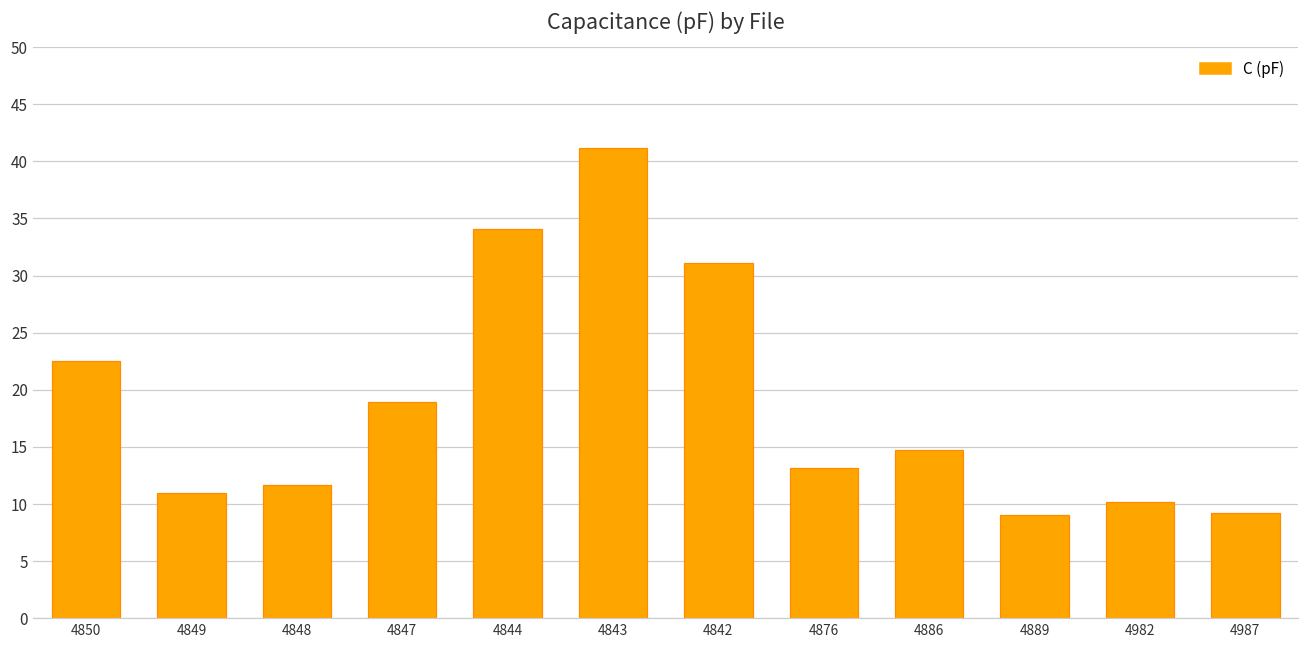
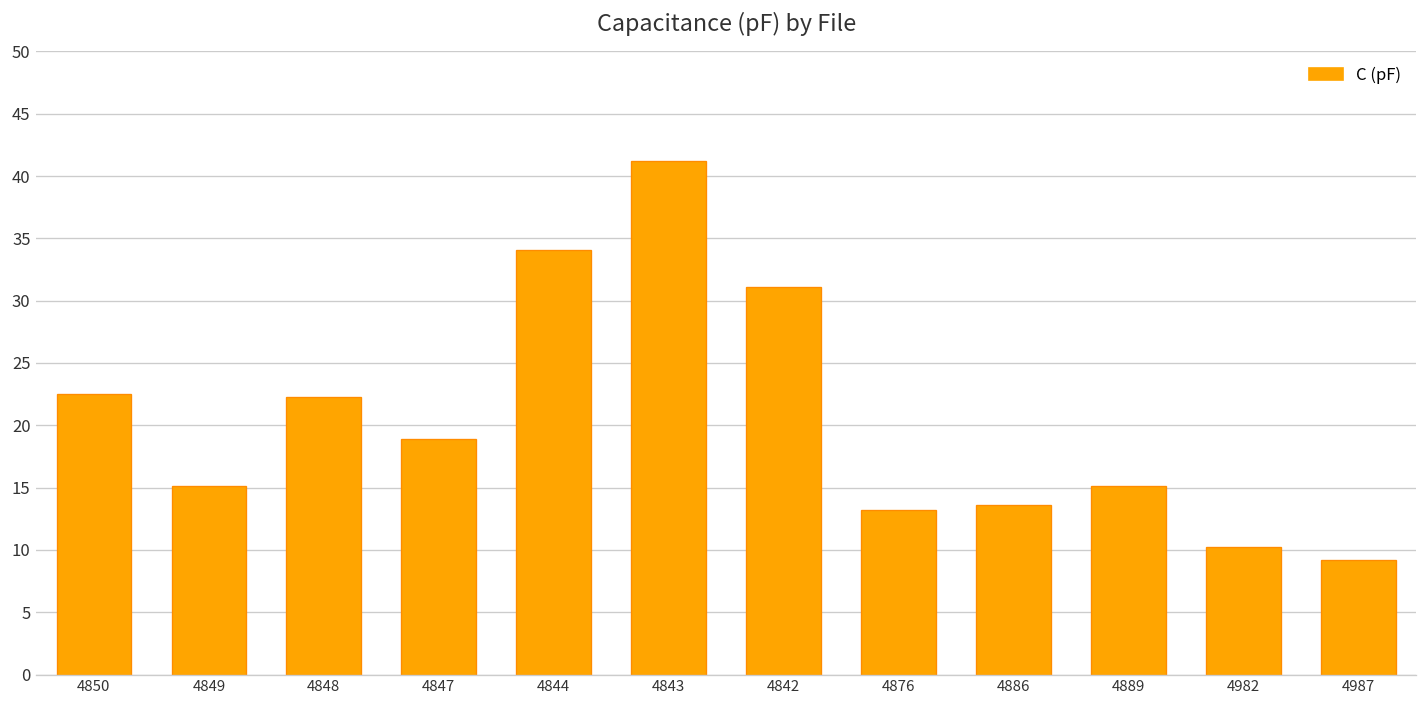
4849: 11.0 -> 15.1
4848: 11.7 -> 22.3
4886: 14.7 -> 13.6
4889: 9.0 -> 15.2
